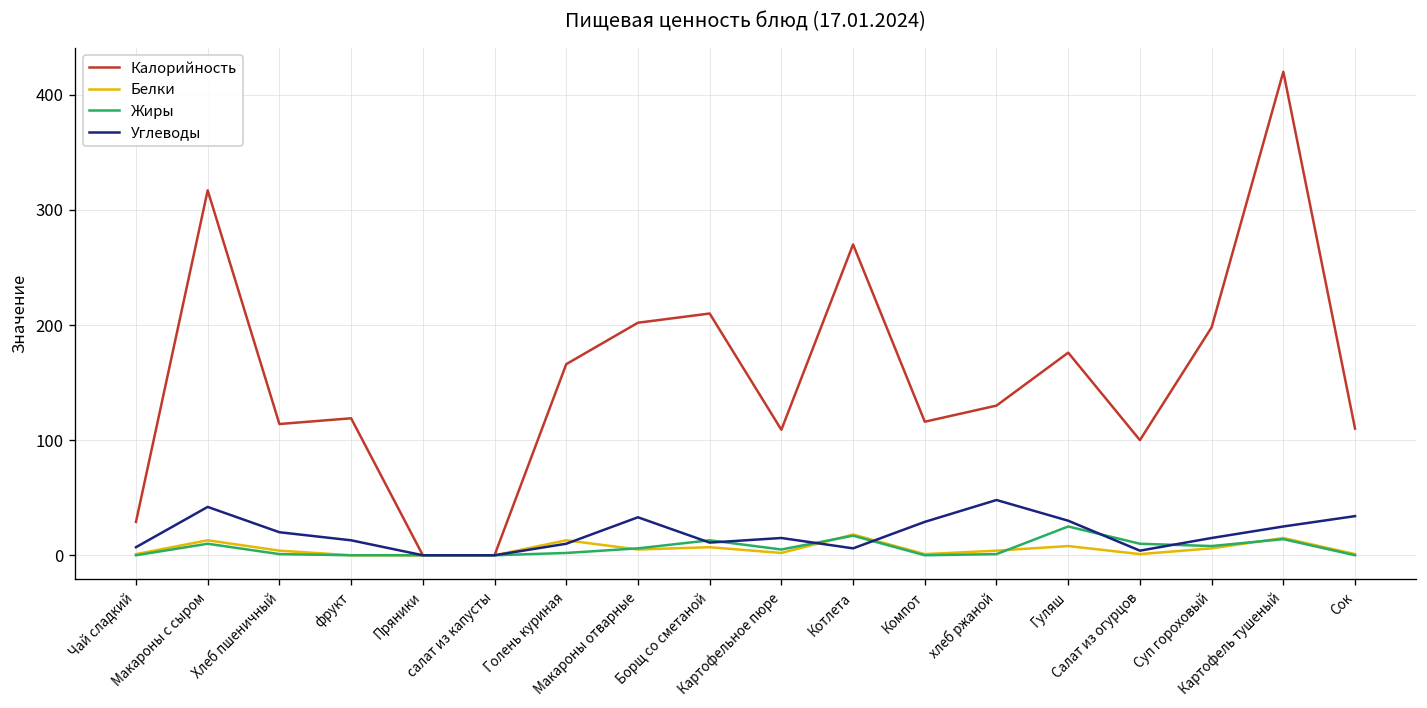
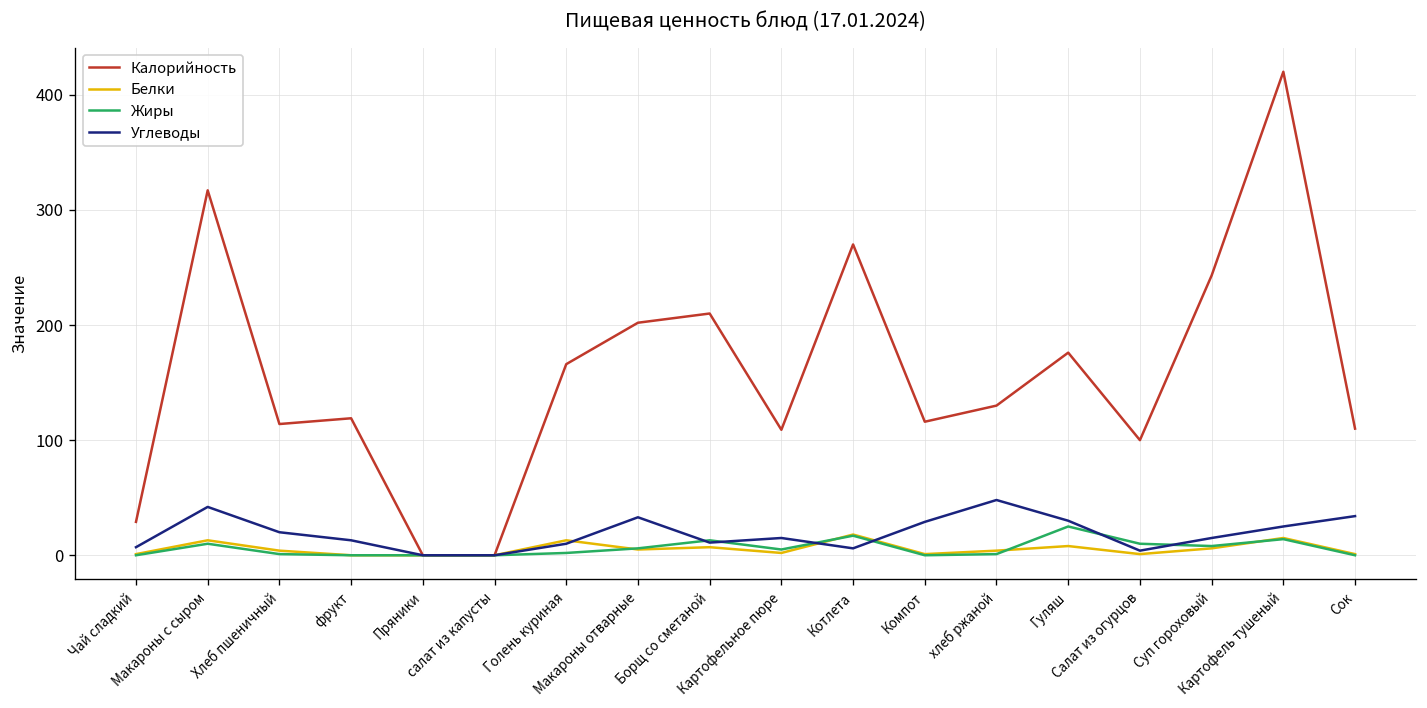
Калорийность, Суп гороховый: 200 -> 240
